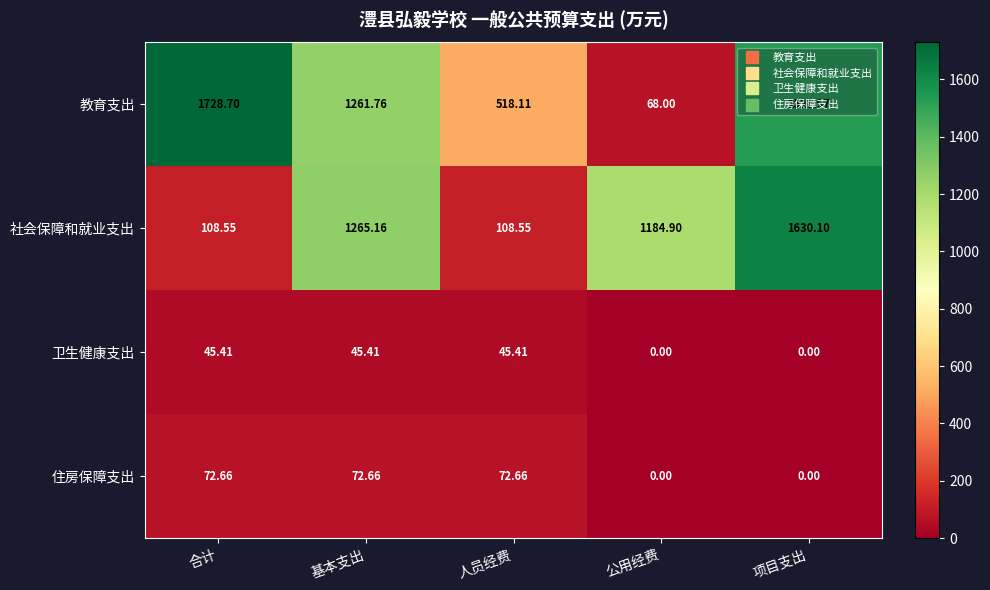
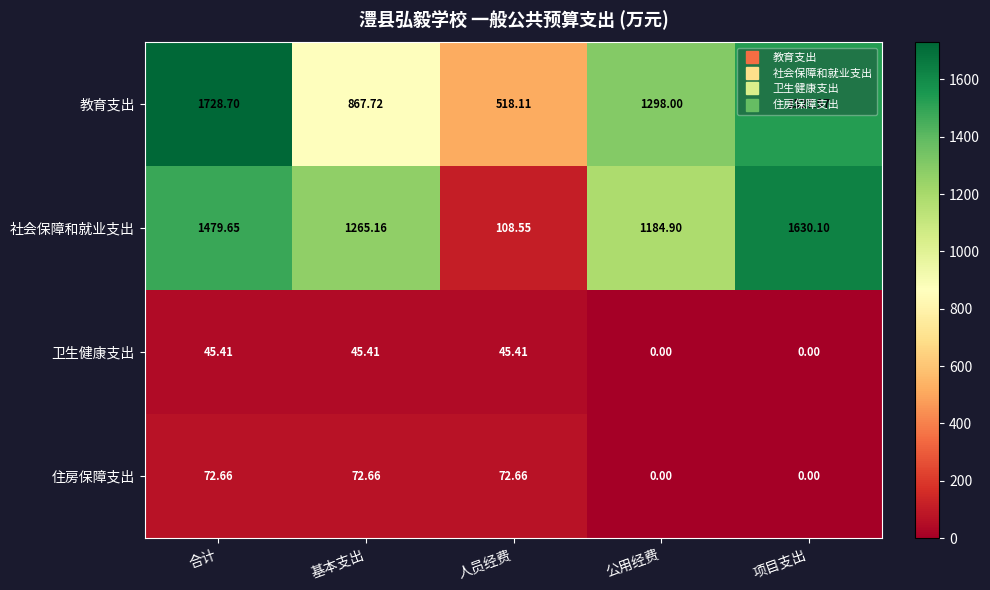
教育支出, 基本支出: 1261.76 -> 867.72
教育支出, 公用经费: 68.00 -> 1298.00
社会保障和就业支出, 合计: 108.55 -> 1479.65
